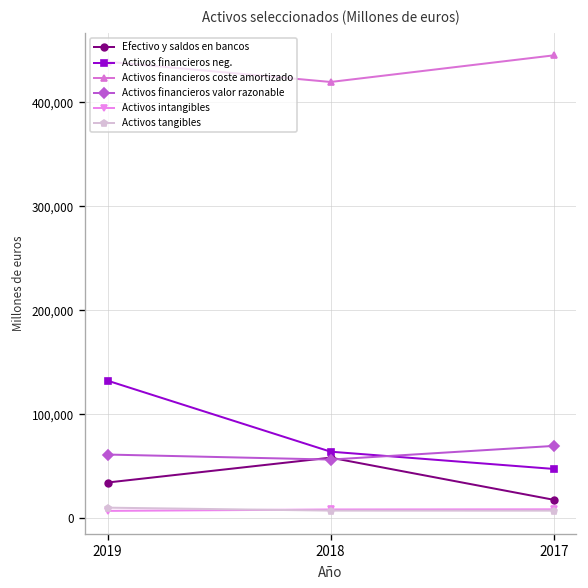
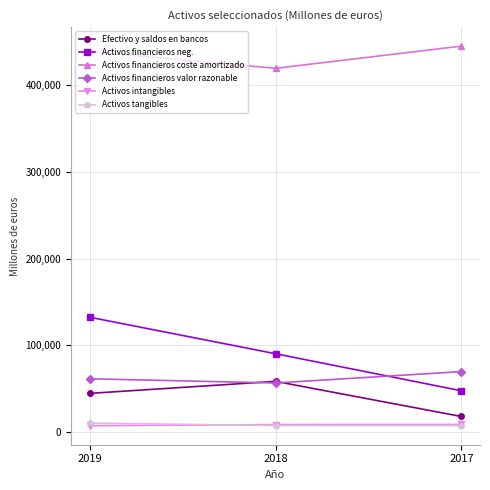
Efectivo y saldos en bancos, 2019: 30,000 -> 40,000
Activos financieros neg., 2018: 60,000 -> 90,000
